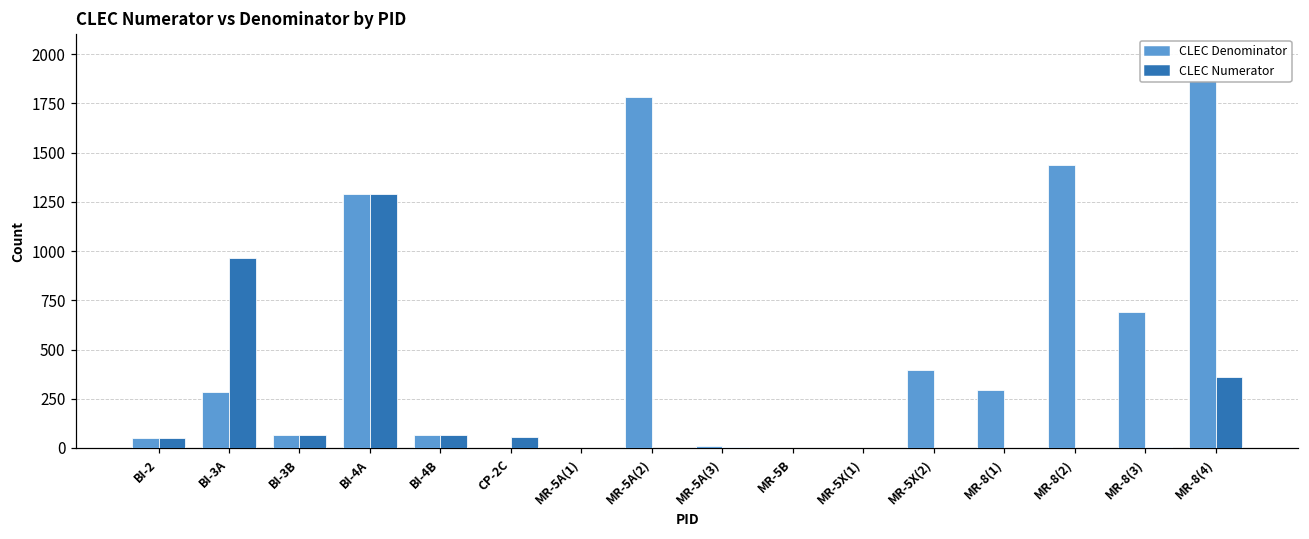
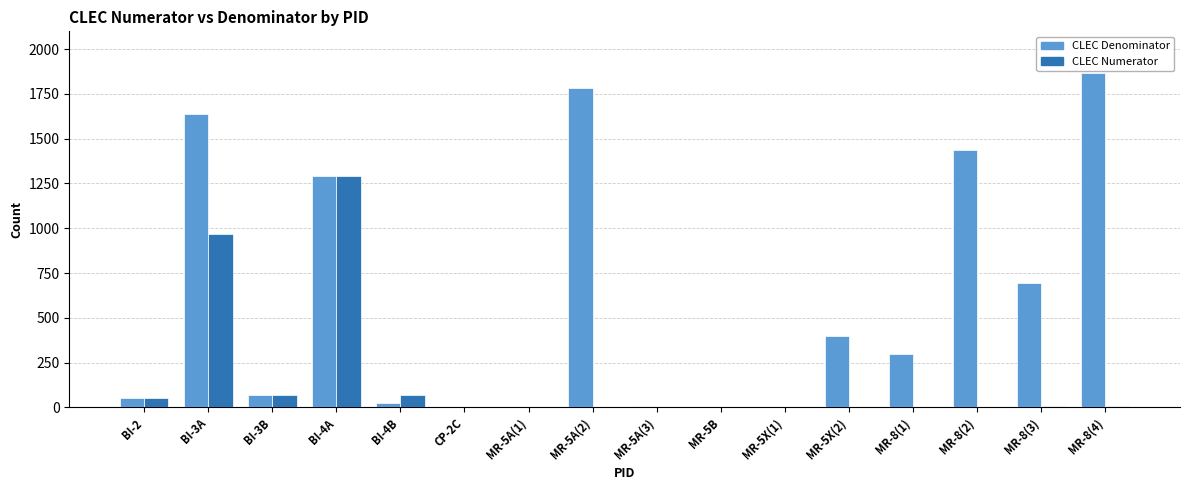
CLEC Denominator, BI-3A: 280 -> 1640
CLEC Denominator, BI-4B: 70 -> 20
CLEC Numerator, CP-2C: 60 -> 0
CLEC Numerator, MR-8(4): 360 -> 10
